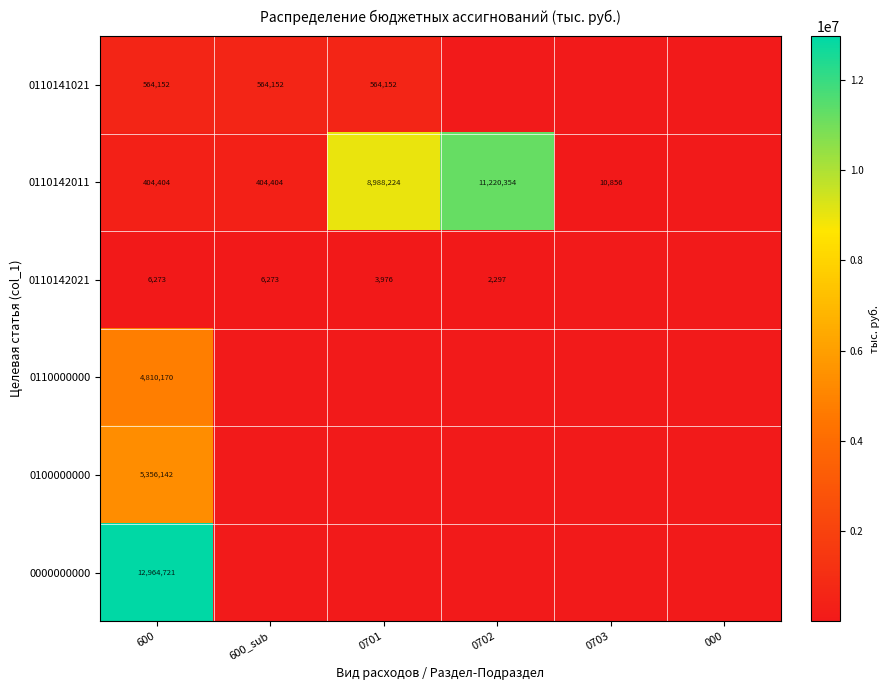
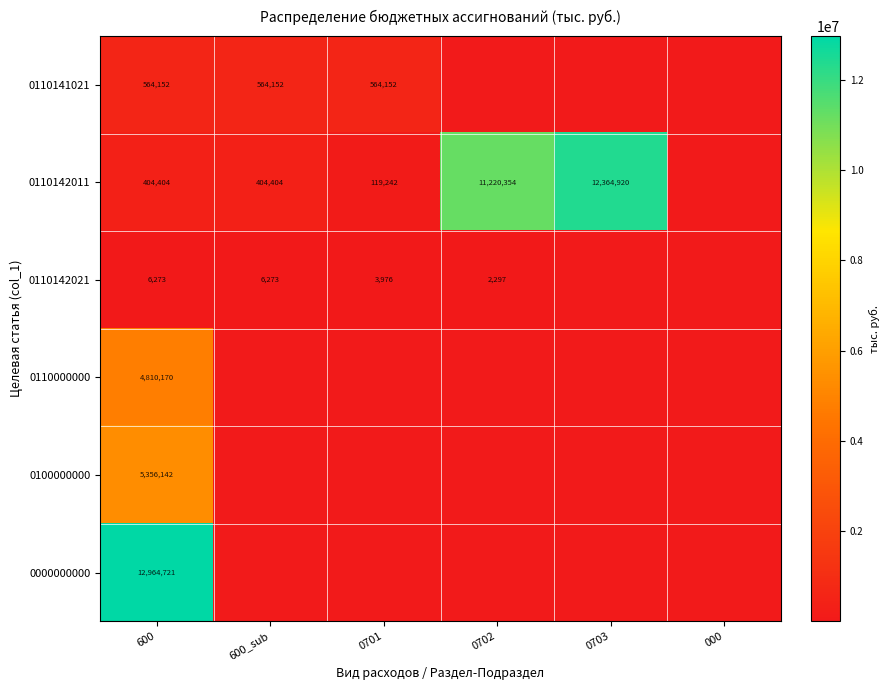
0110142011, 0701: 8,988,224 -> 119,242
0110142011, 0703: 10,856 -> 12,364,920
